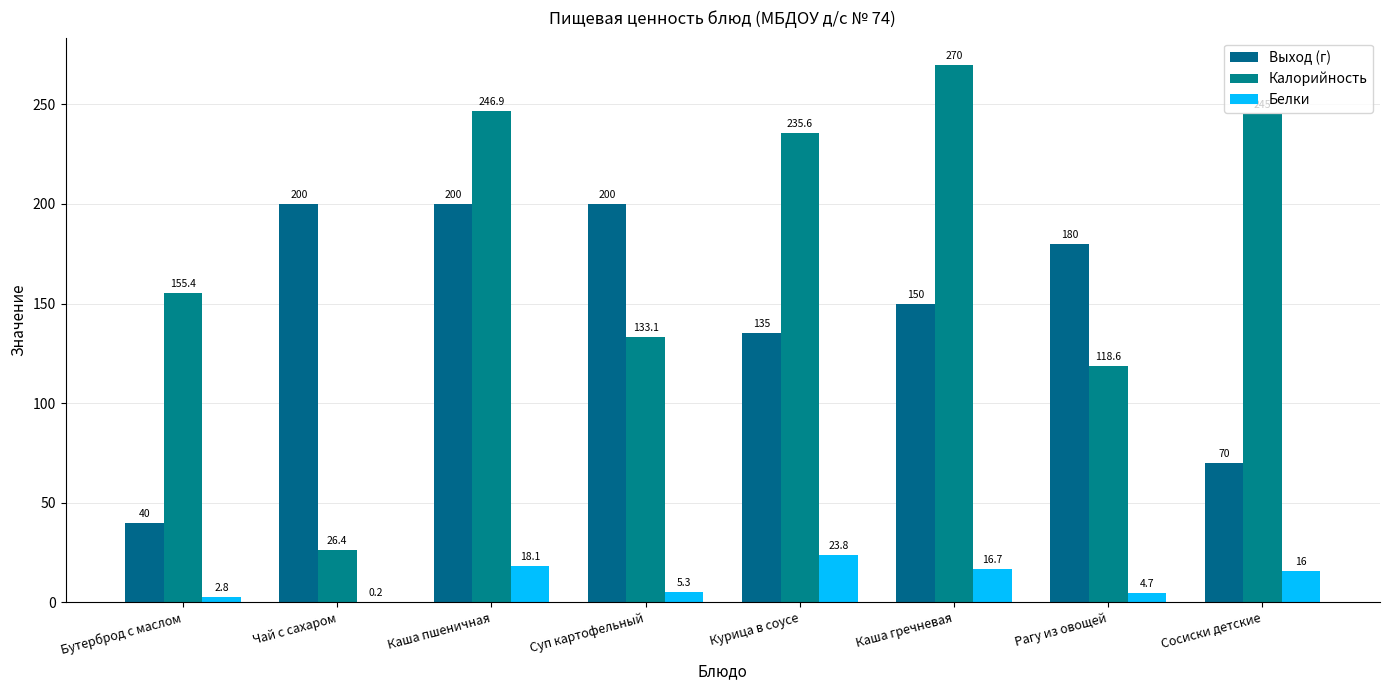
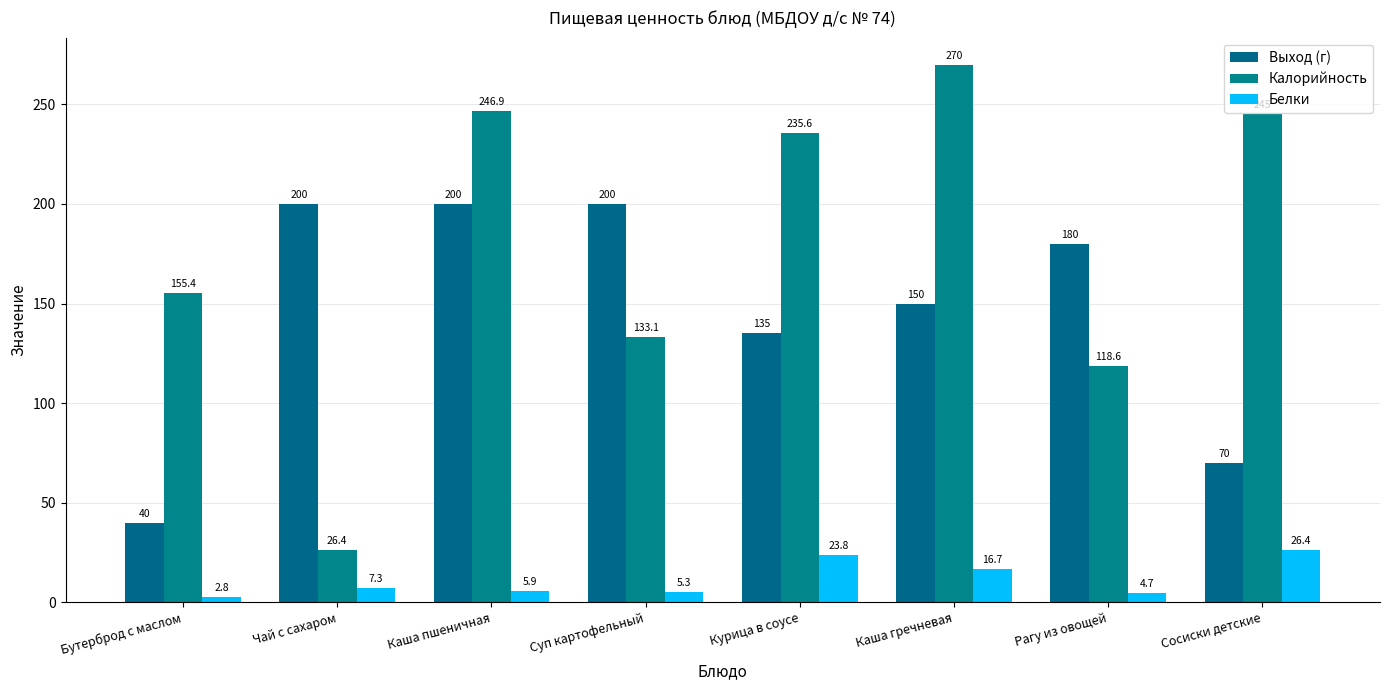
Белки, Чай с сахаром: 0.2 -> 7.3
Белки, Каша пшеничная: 18.1 -> 5.9
Белки, Сосиски детские: 16 -> 26.4
